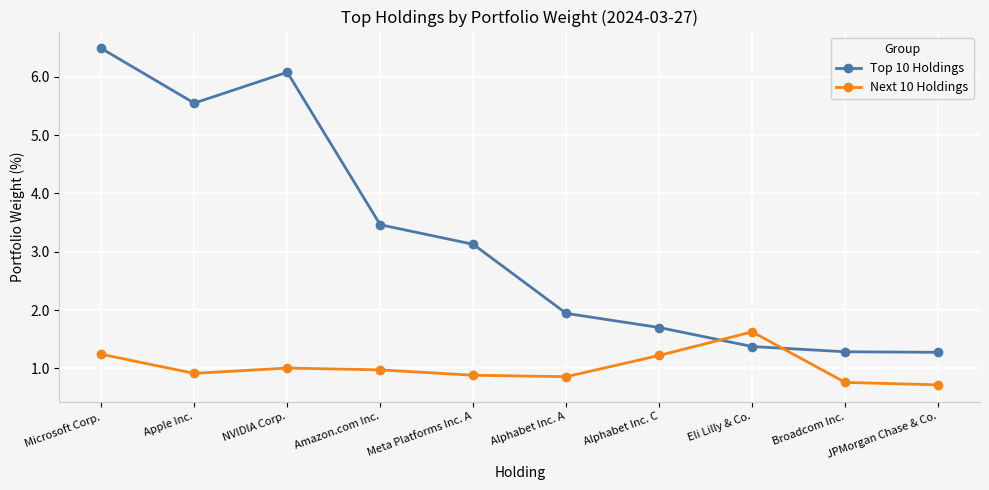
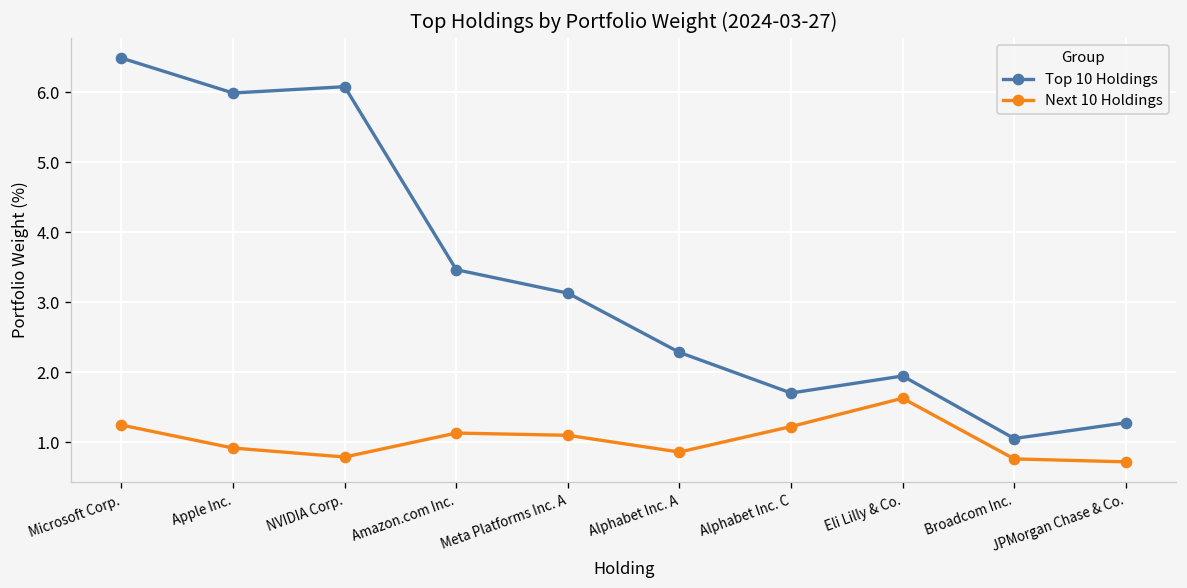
Top 10 Holdings, Apple Inc.: 5.5 -> 6.0
Next 10 Holdings, NVIDIA Corp.: 1.0 -> 0.8
Next 10 Holdings, Amazon.com Inc.: 1.0 -> 1.1
Next 10 Holdings, Meta Platforms Inc. A: 0.9 -> 1.1
Top 10 Holdings, Alphabet Inc. A: 1.9 -> 2.3
Top 10 Holdings, Eli Lilly & Co.: 1.4 -> 1.9
Top 10 Holdings, Broadcom Inc.: 1.3 -> 1.1
